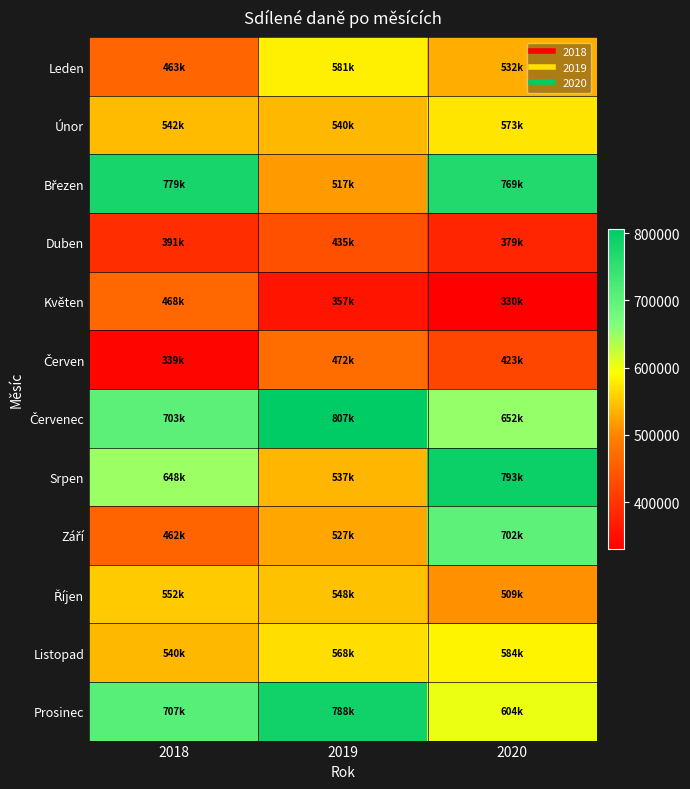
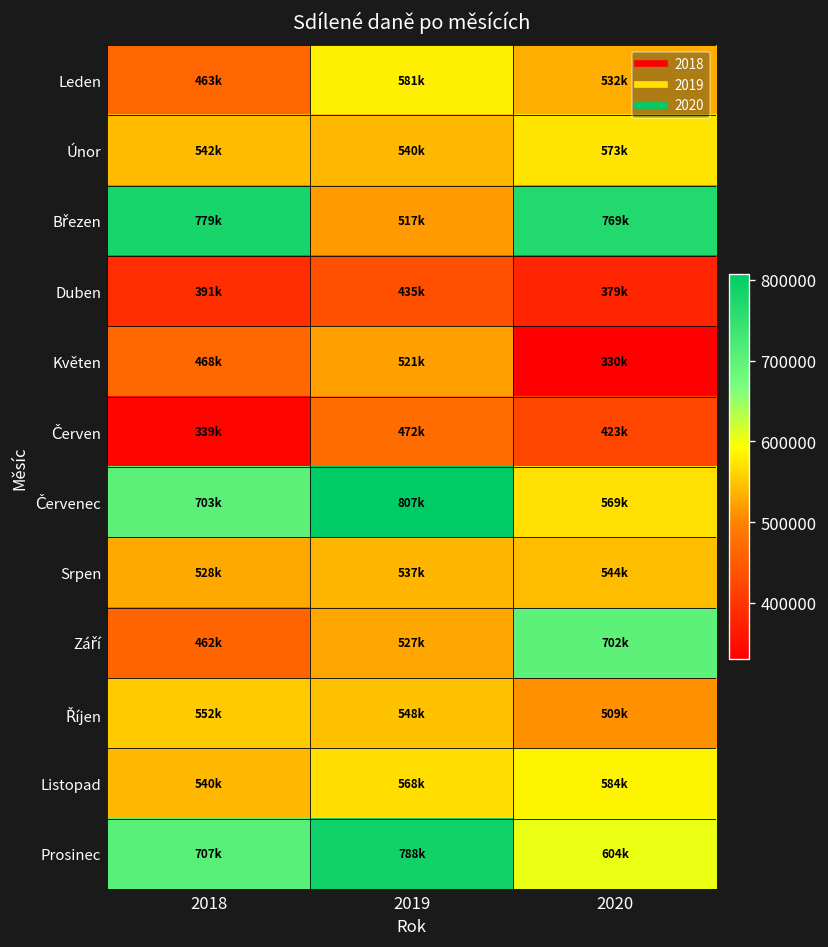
Květen, 2019: 357k -> 521k
Červenec, 2020: 652k -> 569k
Srpen, 2018: 648k -> 528k
Srpen, 2020: 793k -> 544k
